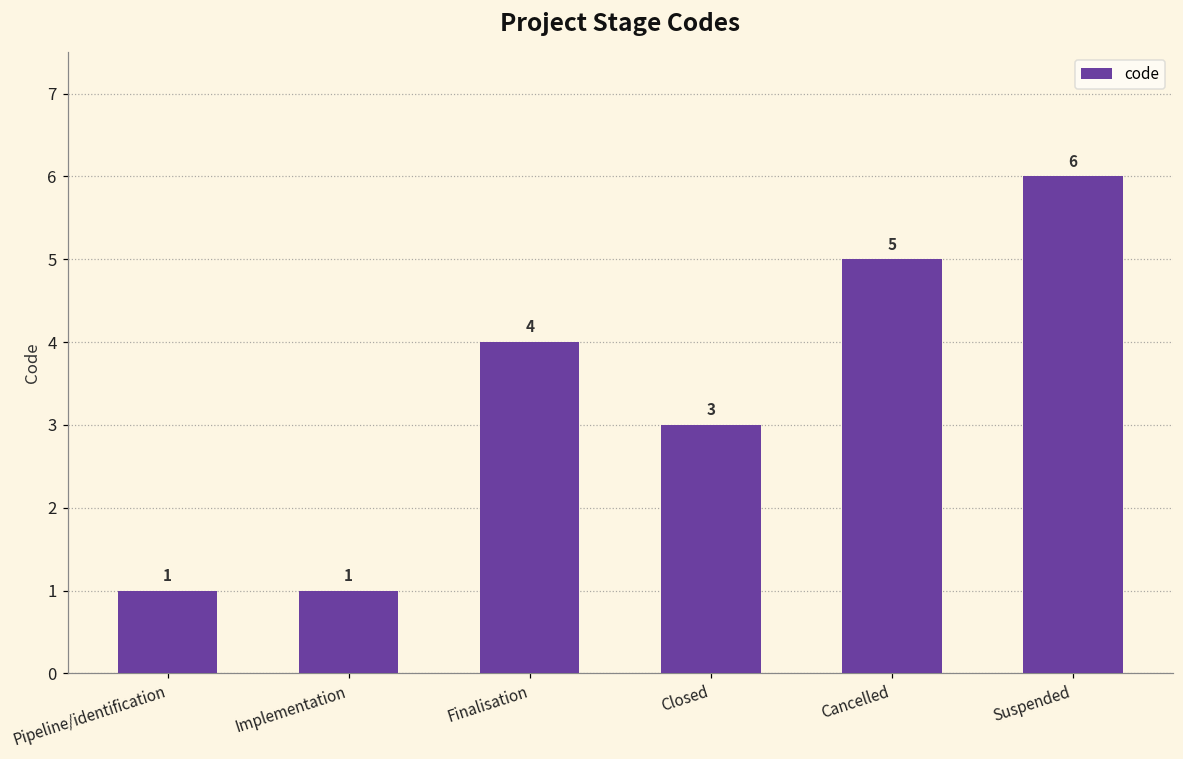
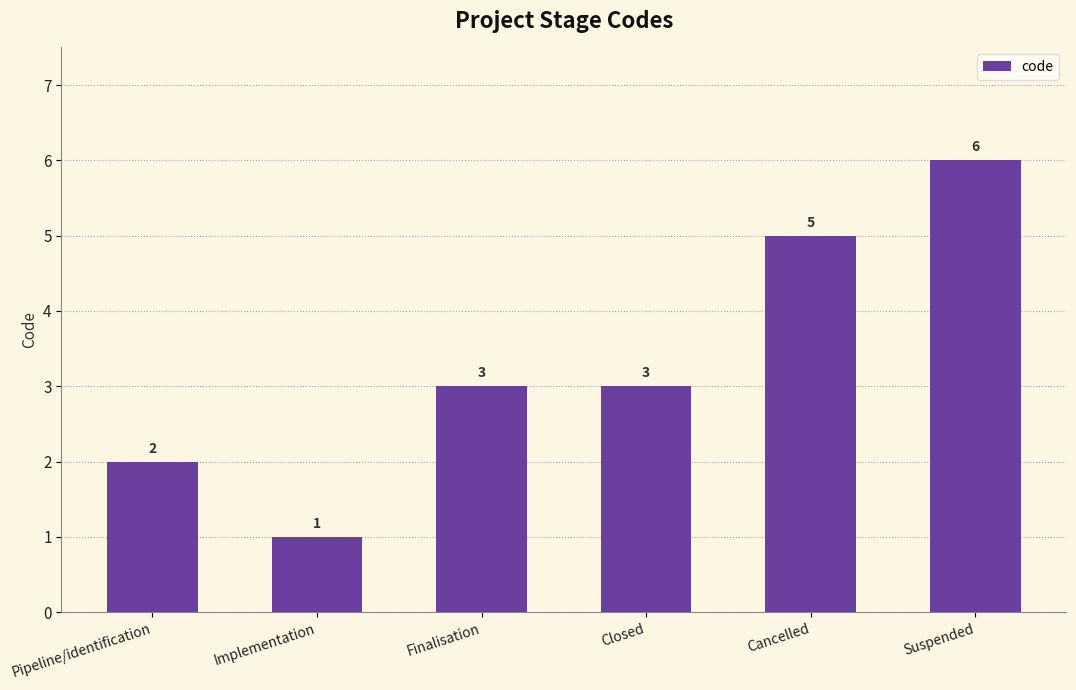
Pipeline/identification: 1 -> 2
Finalisation: 4 -> 3
